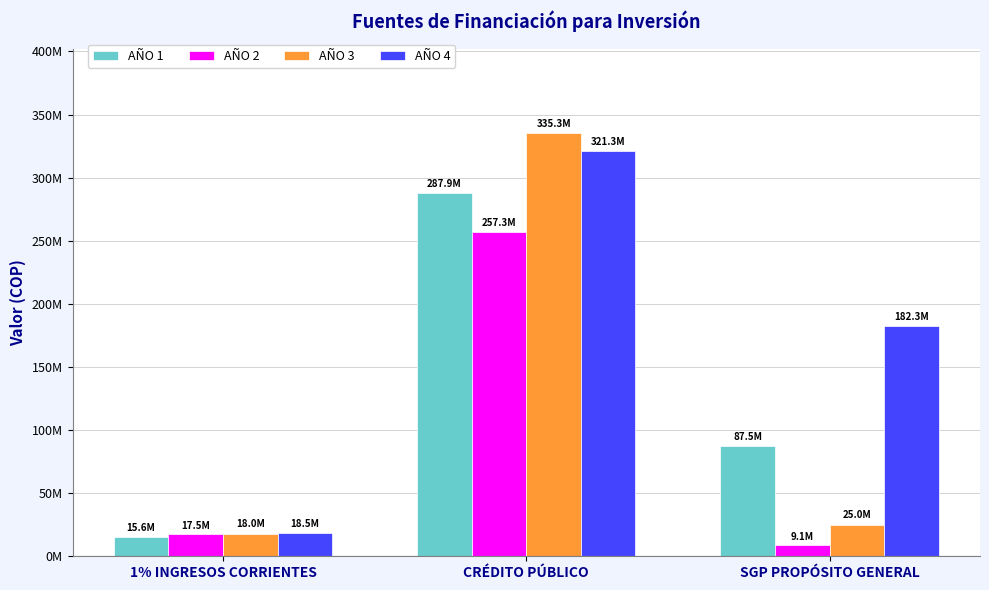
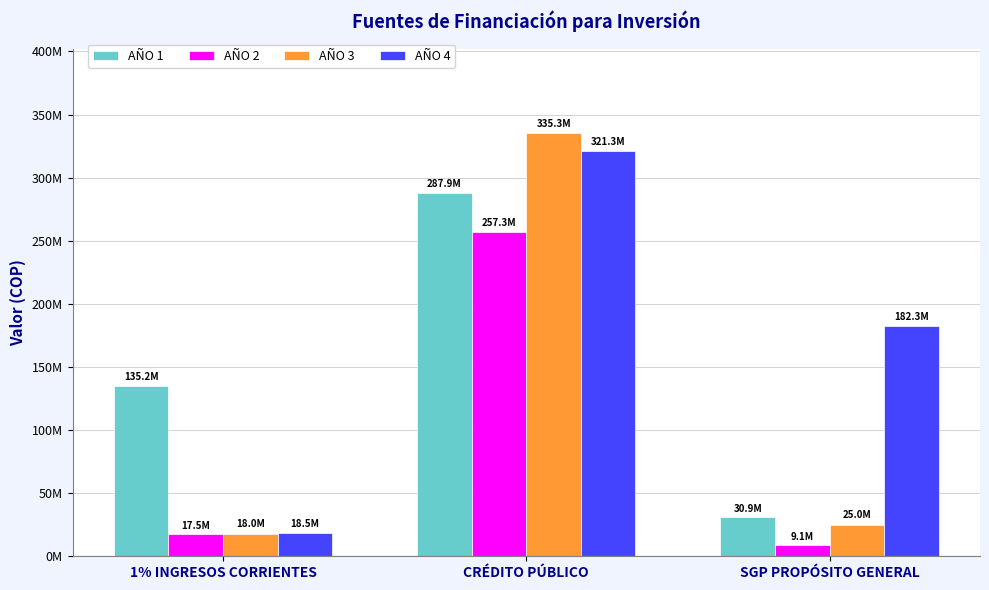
AÑO 1, 1% INGRESOS CORRIENTES: 15.6M -> 135.2M
AÑO 1, SGP PROPÓSITO GENERAL: 87.5M -> 30.9M
